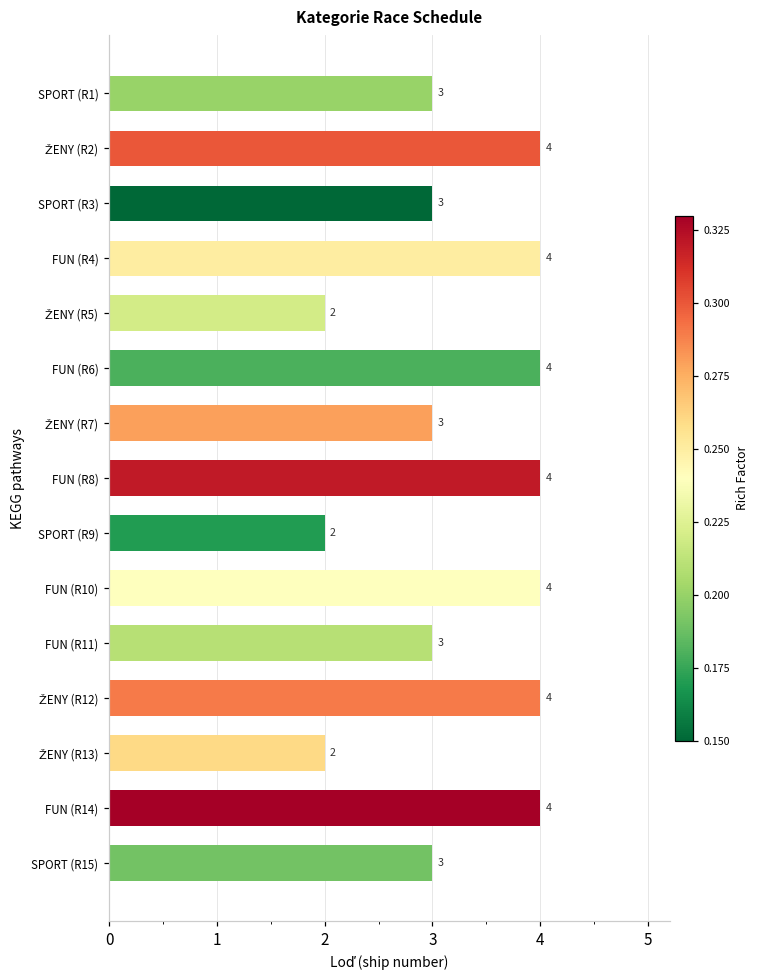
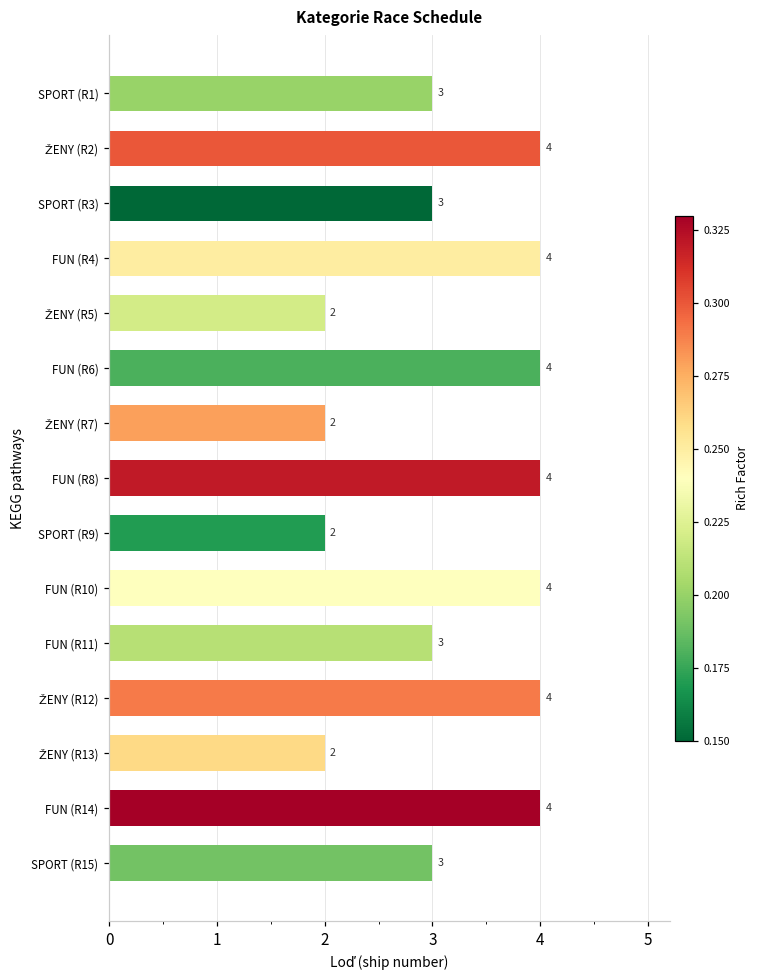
ŽENY (R7): 3 -> 2
